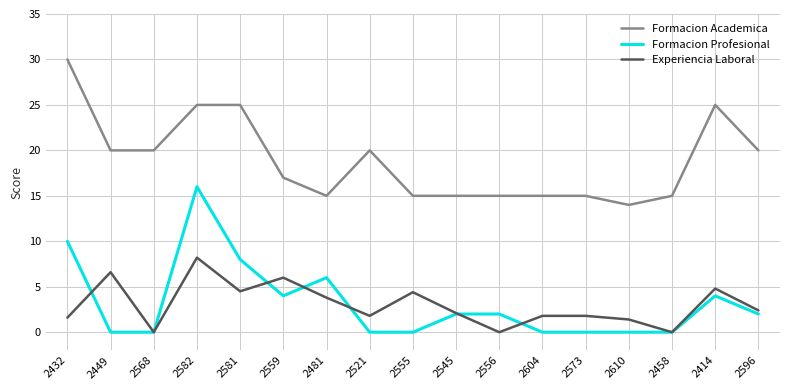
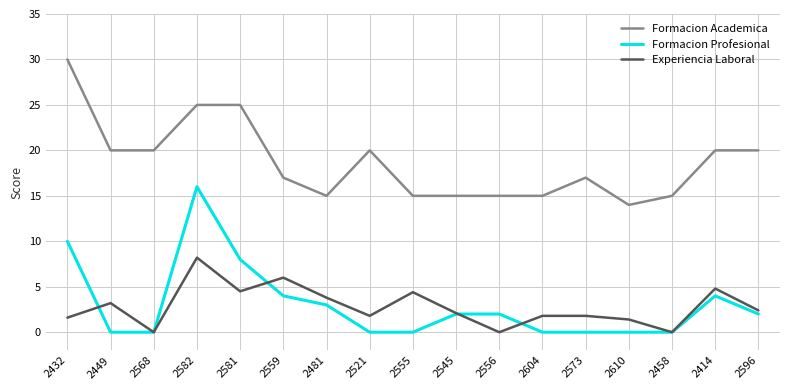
Experiencia Laboral, 2449: 7 -> 3
Formacion Profesional, 2481: 6 -> 3
Formacion Academica, 2573: 15 -> 17
Formacion Academica, 2414: 25 -> 20
